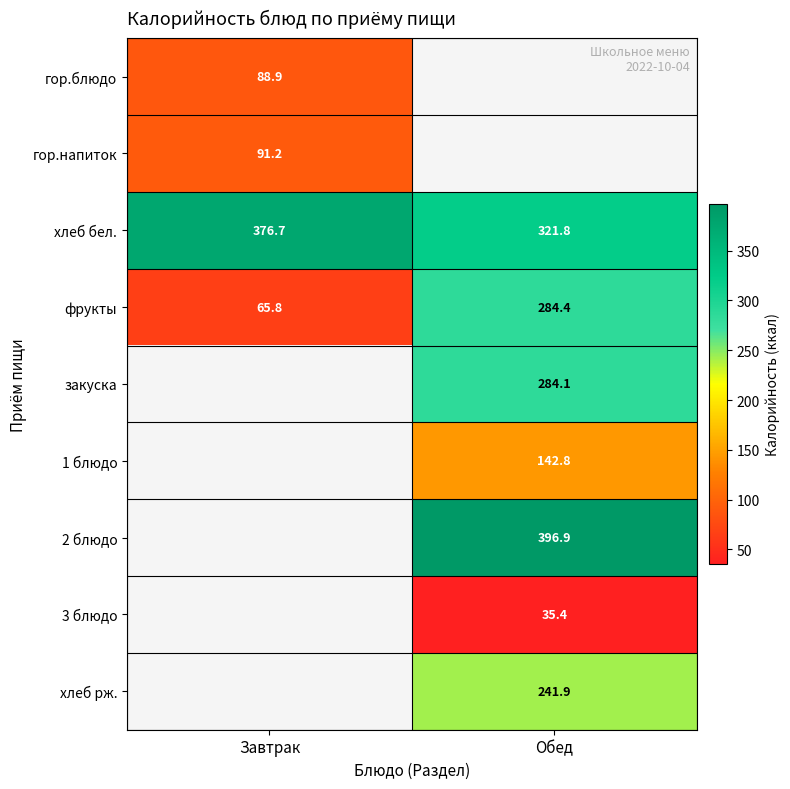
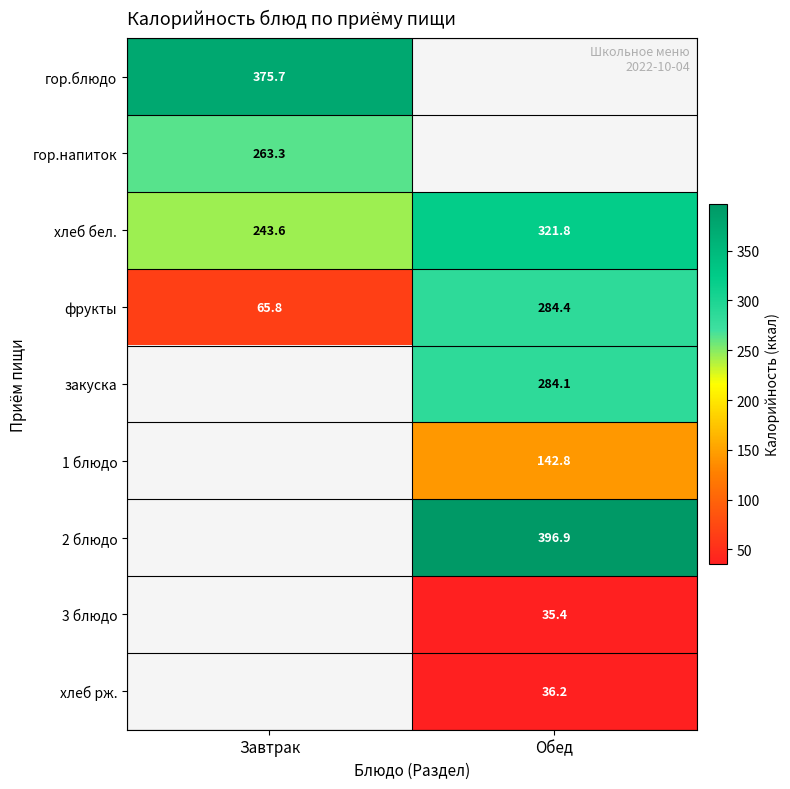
гор.блюдо, Завтрак: 88.9 -> 375.7
гор.напиток, Завтрак: 91.2 -> 263.3
хлеб бел., Завтрак: 376.7 -> 243.6
хлеб рж., Обед: 241.9 -> 36.2
